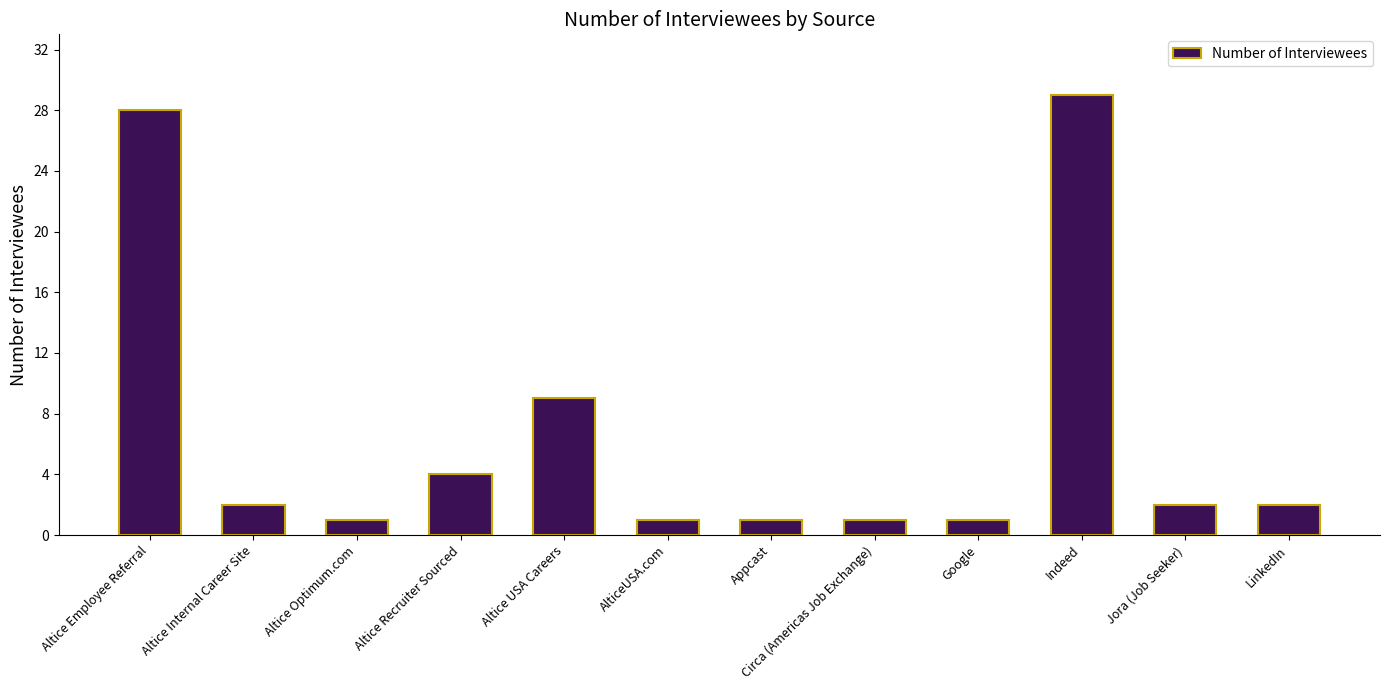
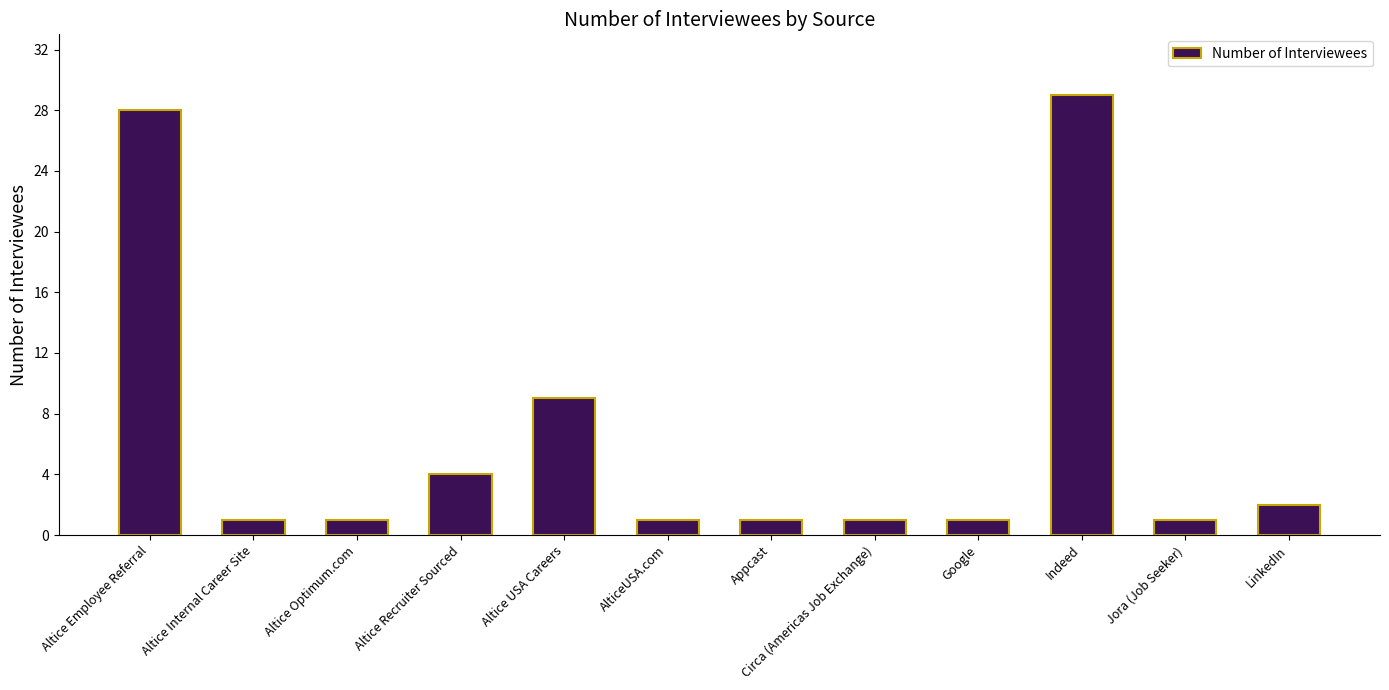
Altice Internal Career Site: 2 -> 1
Jora (Job Seeker): 2 -> 1
